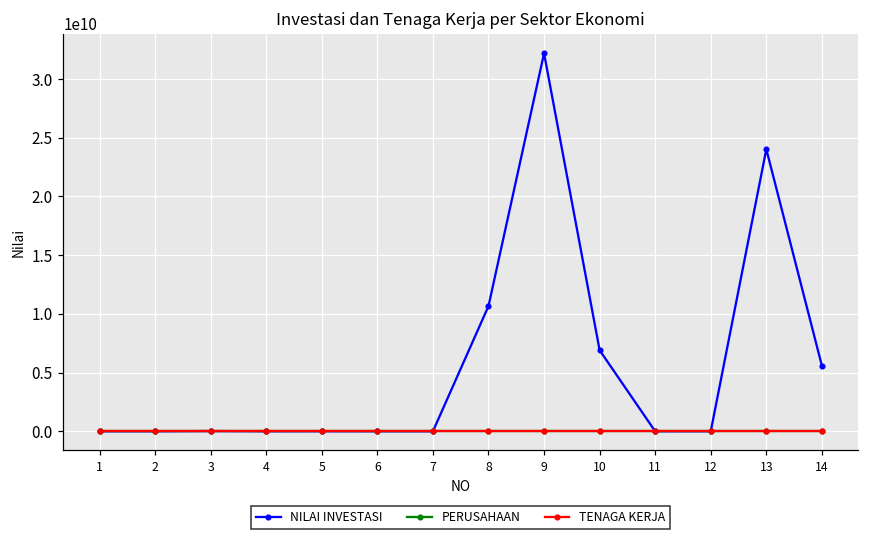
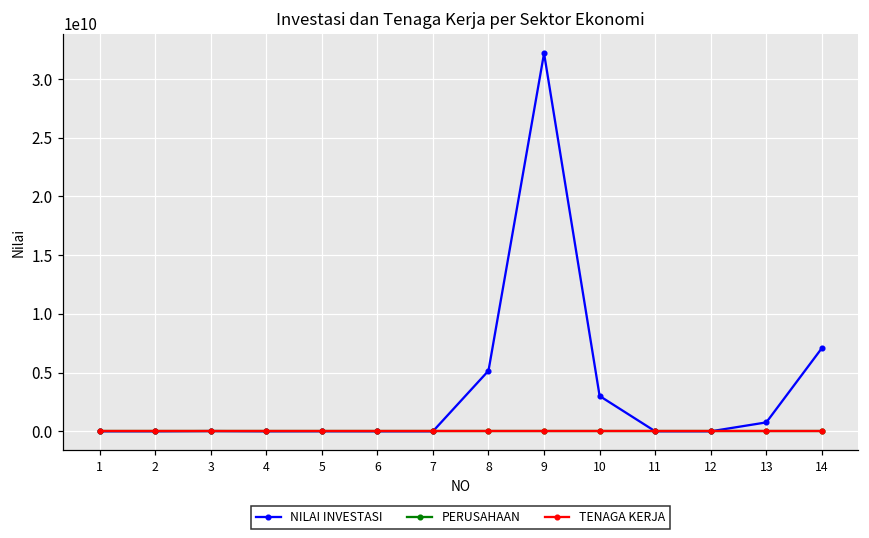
NILAI INVESTASI, 8: 10700000000 -> 5200000000
NILAI INVESTASI, 10: 6900000000 -> 3000000000
NILAI INVESTASI, 13: 24000000000 -> 800000000
NILAI INVESTASI, 14: 5600000000 -> 7100000000
